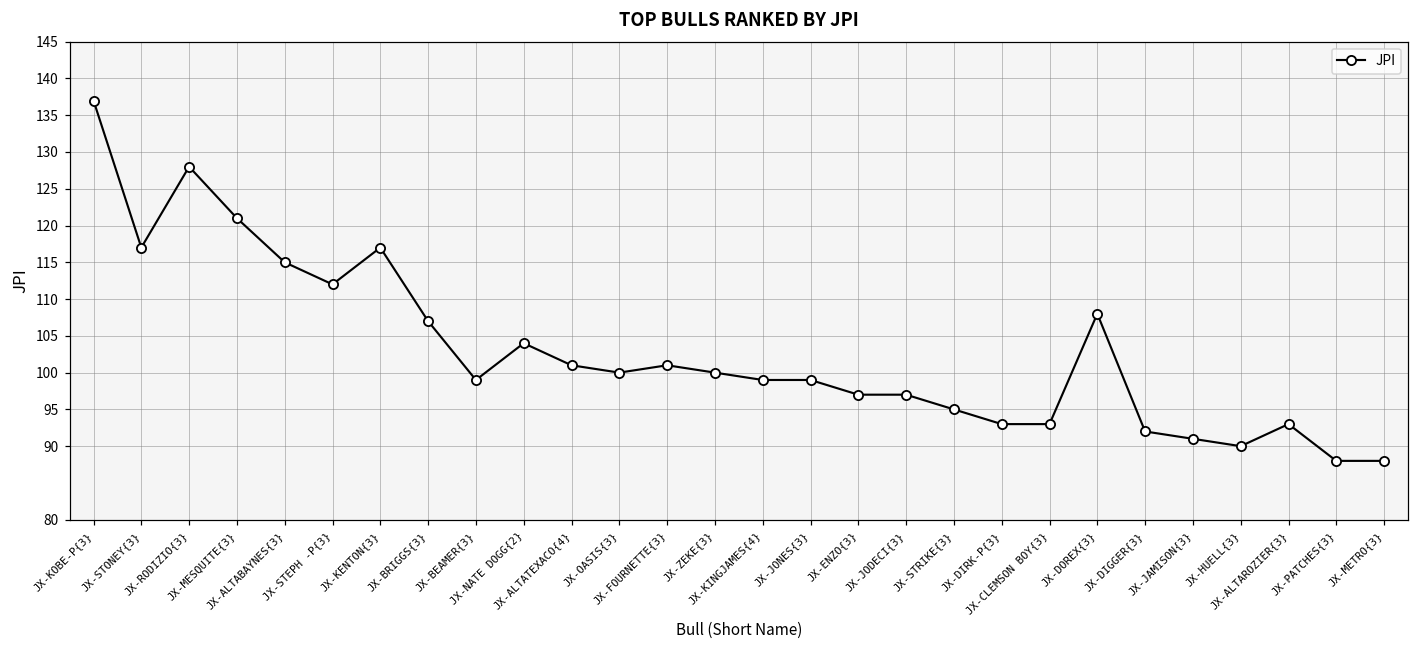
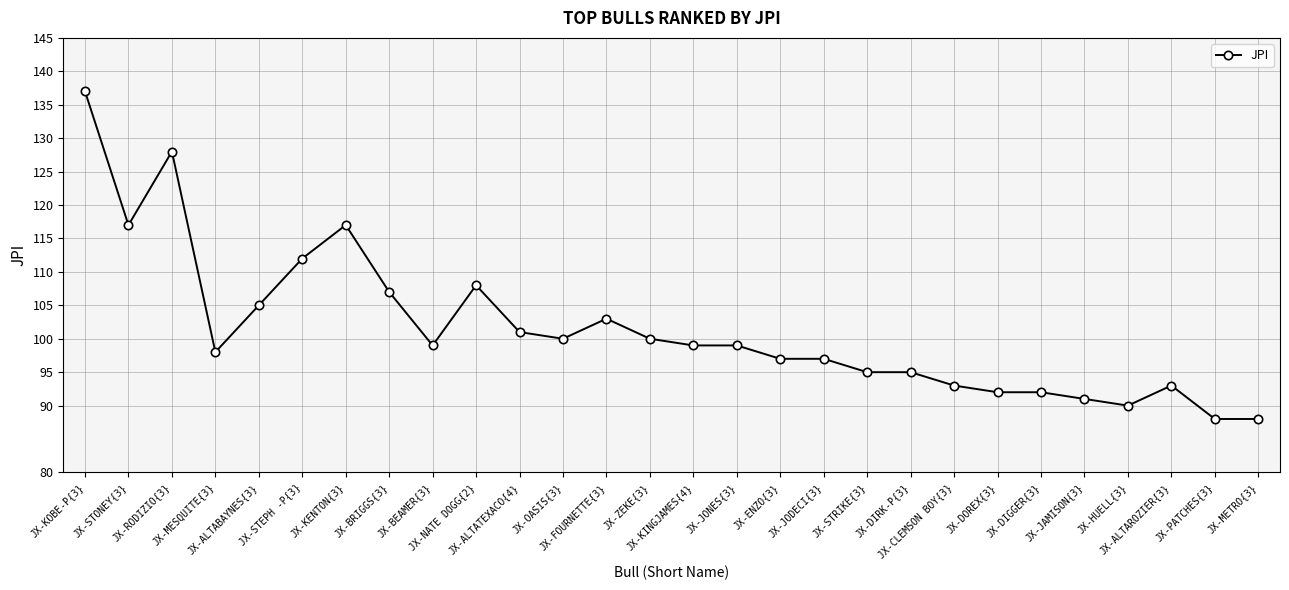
JX-MESQUITE{3}: 121 -> 98
JX-ALTABAYNES{3}: 115 -> 105
JX-NATE DOGG{2}: 104 -> 108
JX-FOURNETTE{3}: 101 -> 103
JX-DIRK-P{3}: 93 -> 95
JX-DOREX{3}: 108 -> 92
